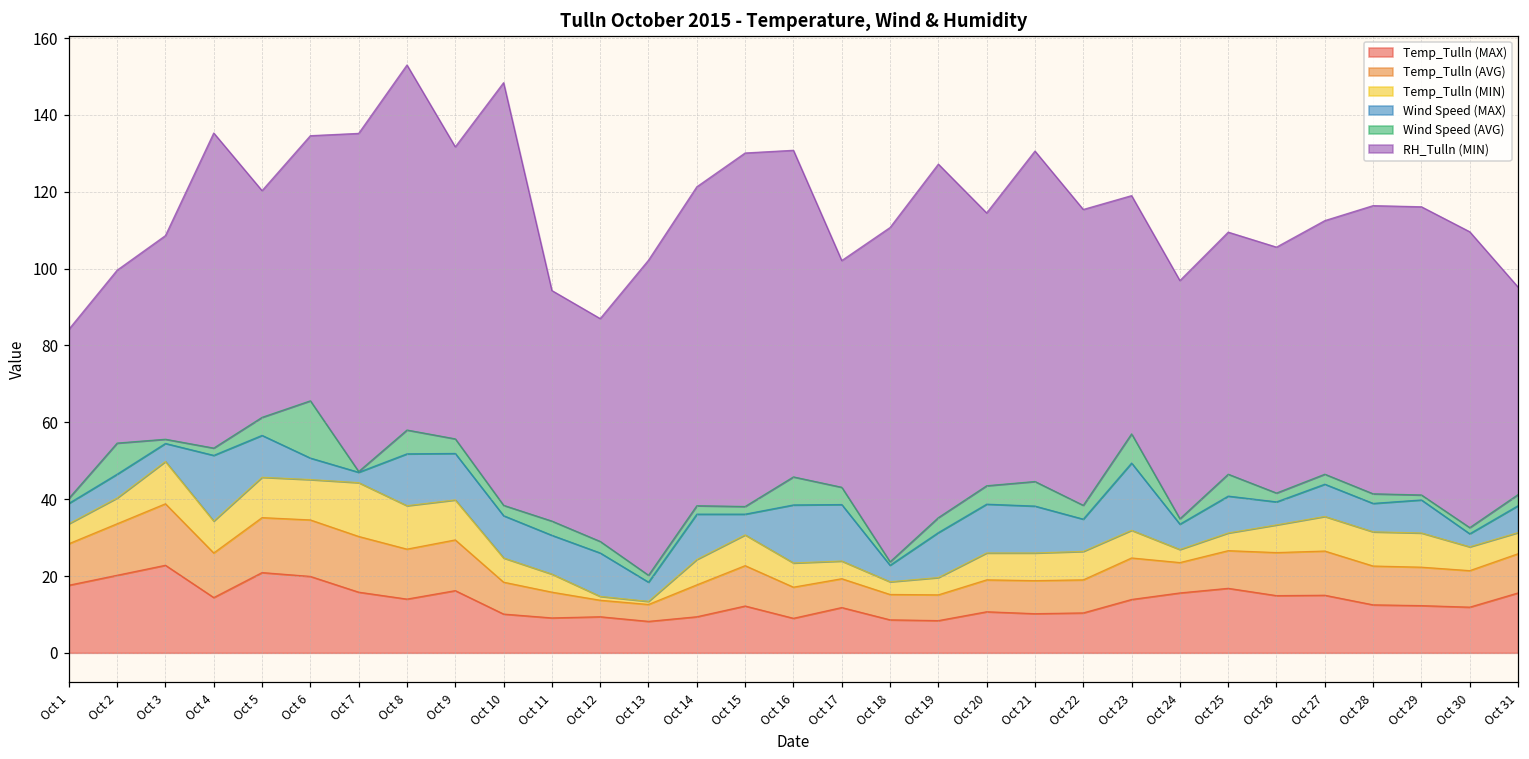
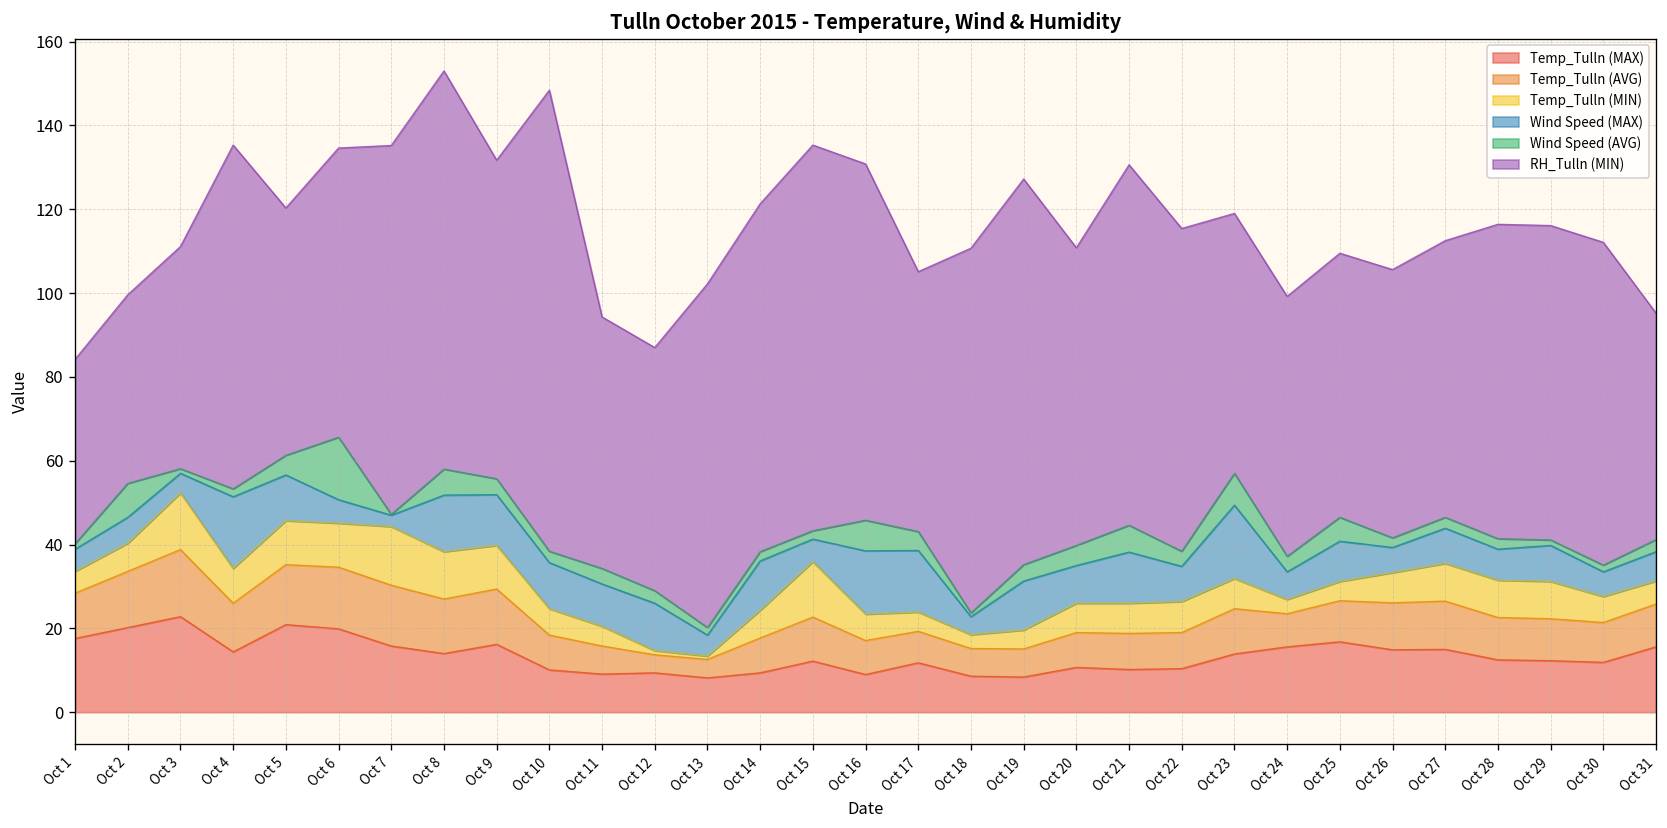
Temp_Tulln (MIN), Oct 3: 11 -> 14
Temp_Tulln (MIN), Oct 15: 8 -> 13
RH_Tulln (MIN), Oct 17: 59 -> 62
Wind Speed (MAX), Oct 20: 13 -> 9
Wind Speed (AVG), Oct 24: 1 -> 4
Wind Speed (MAX), Oct 30: 3 -> 6
